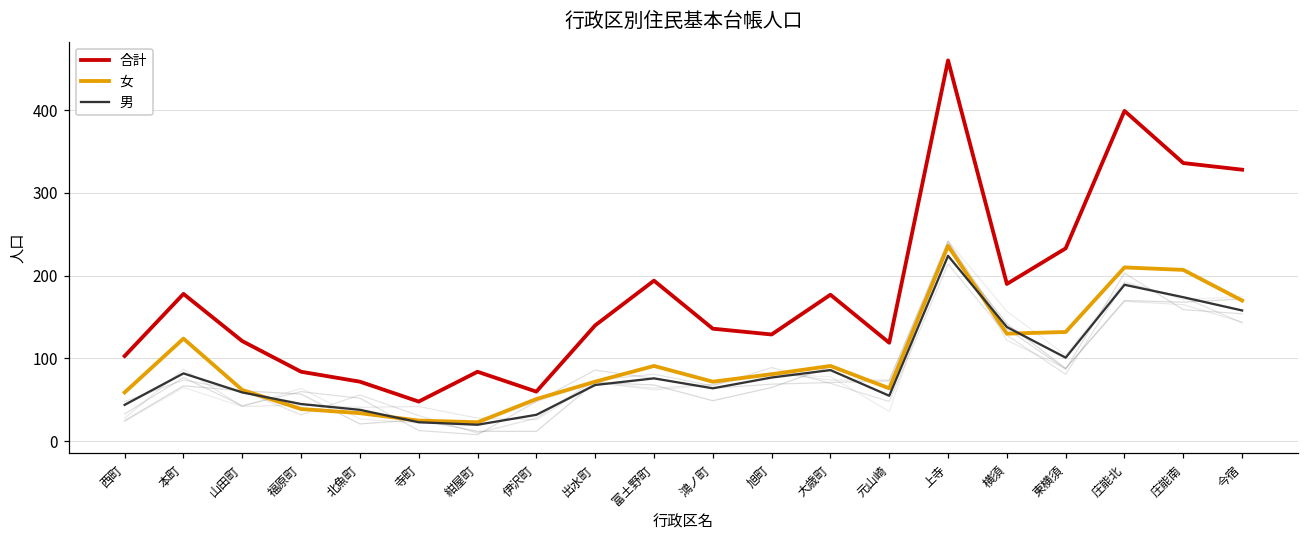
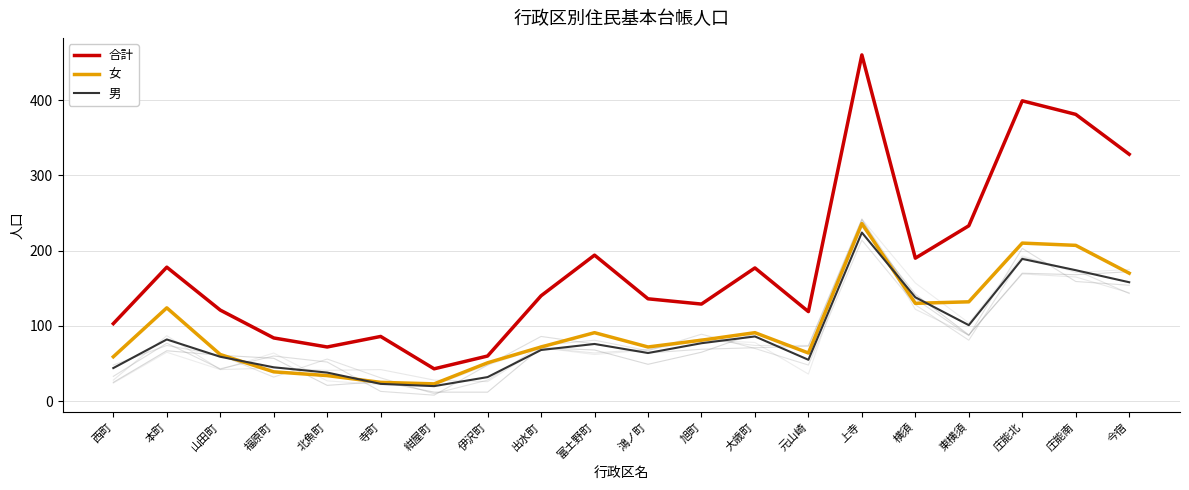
合計, 寺町: 50 -> 90
合計, 紺屋町: 80 -> 40
合計, 庄能南: 340 -> 380
